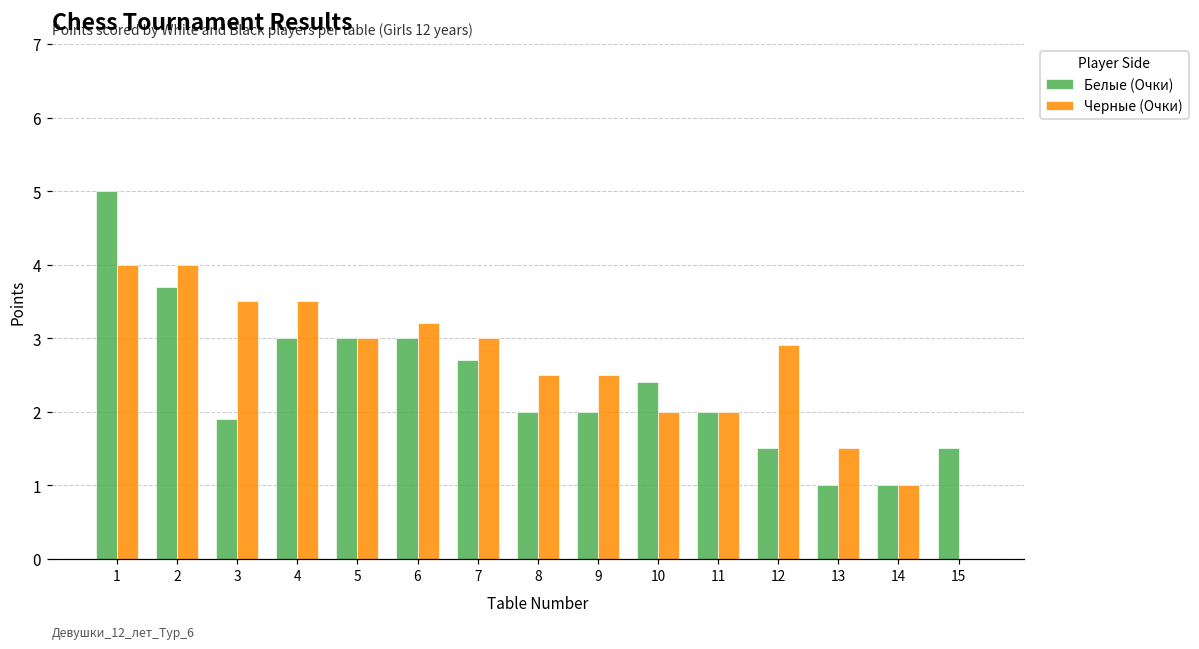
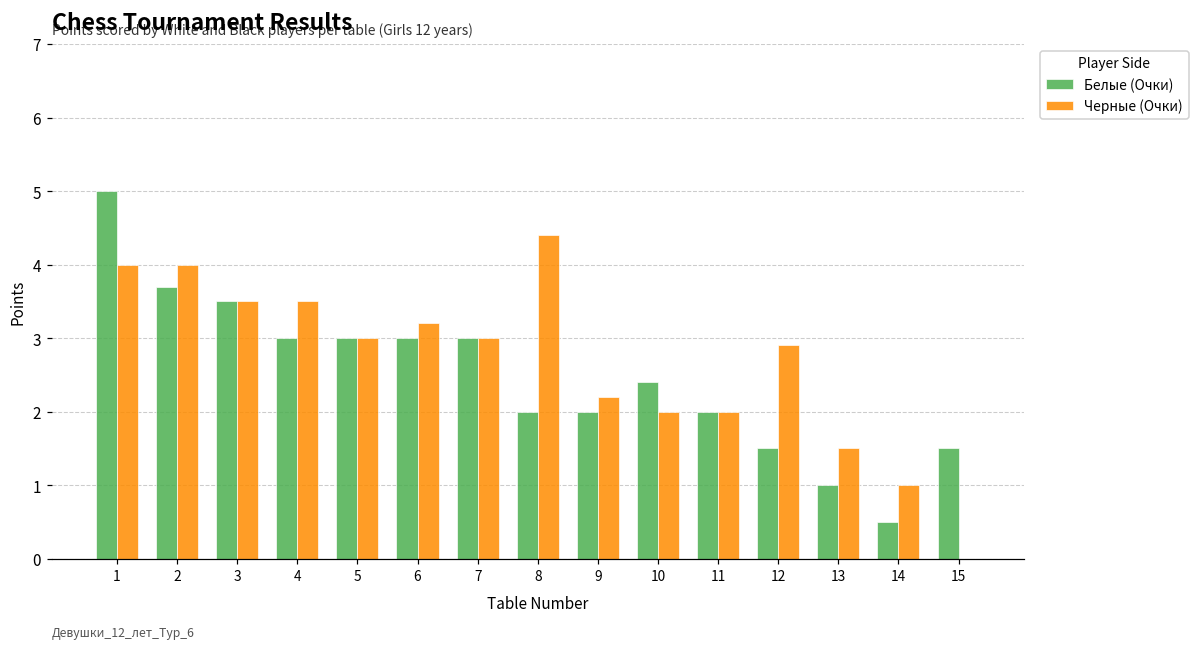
Белые (Очки), 3: 1.9 -> 3.5
Белые (Очки), 7: 2.7 -> 3.0
Черные (Очки), 8: 2.5 -> 4.4
Черные (Очки), 9: 2.5 -> 2.2
Белые (Очки), 14: 1.0 -> 0.5
